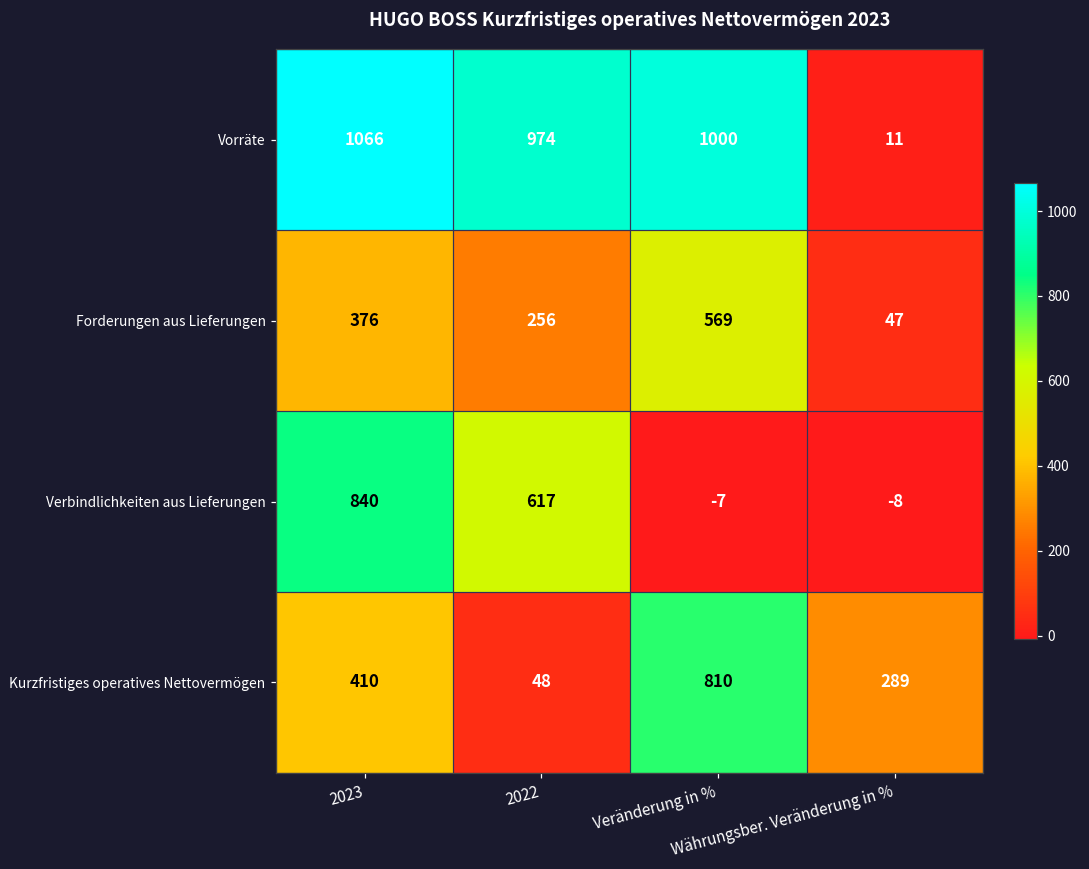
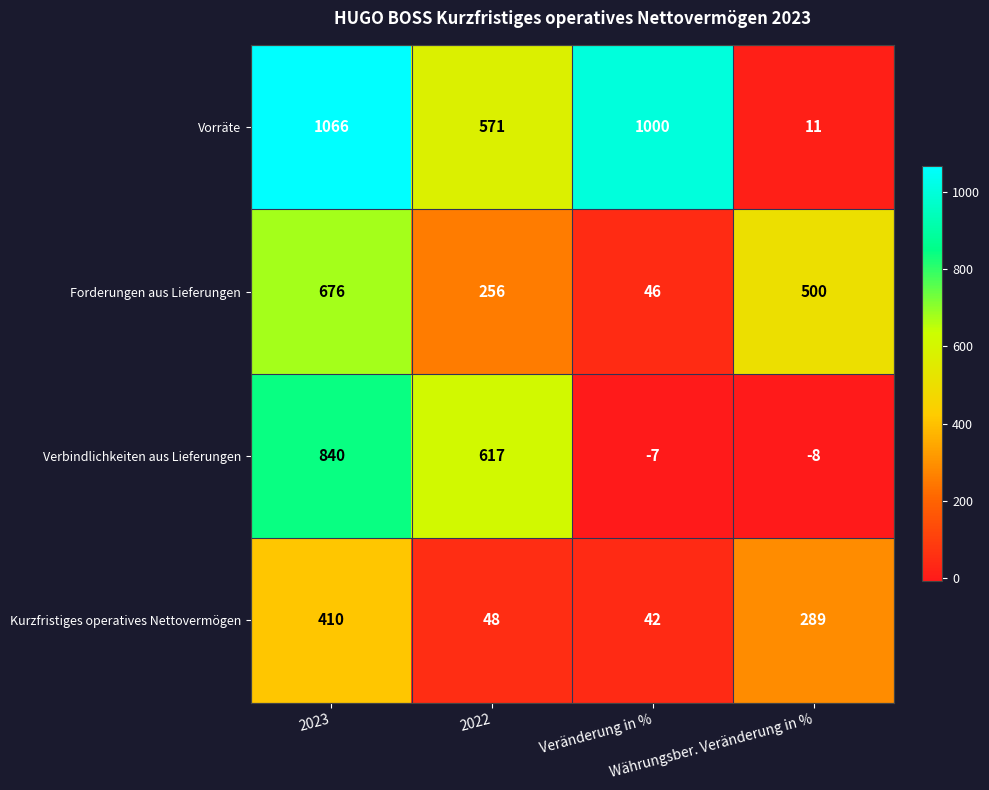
Vorräte, 2022: 974 -> 571
Forderungen aus Lieferungen, 2023: 376 -> 676
Forderungen aus Lieferungen, Veränderung in %: 569 -> 46
Forderungen aus Lieferungen, Währungsber. Veränderung in %: 47 -> 500
Kurzfristiges operatives Nettovermögen, Veränderung in %: 810 -> 42
